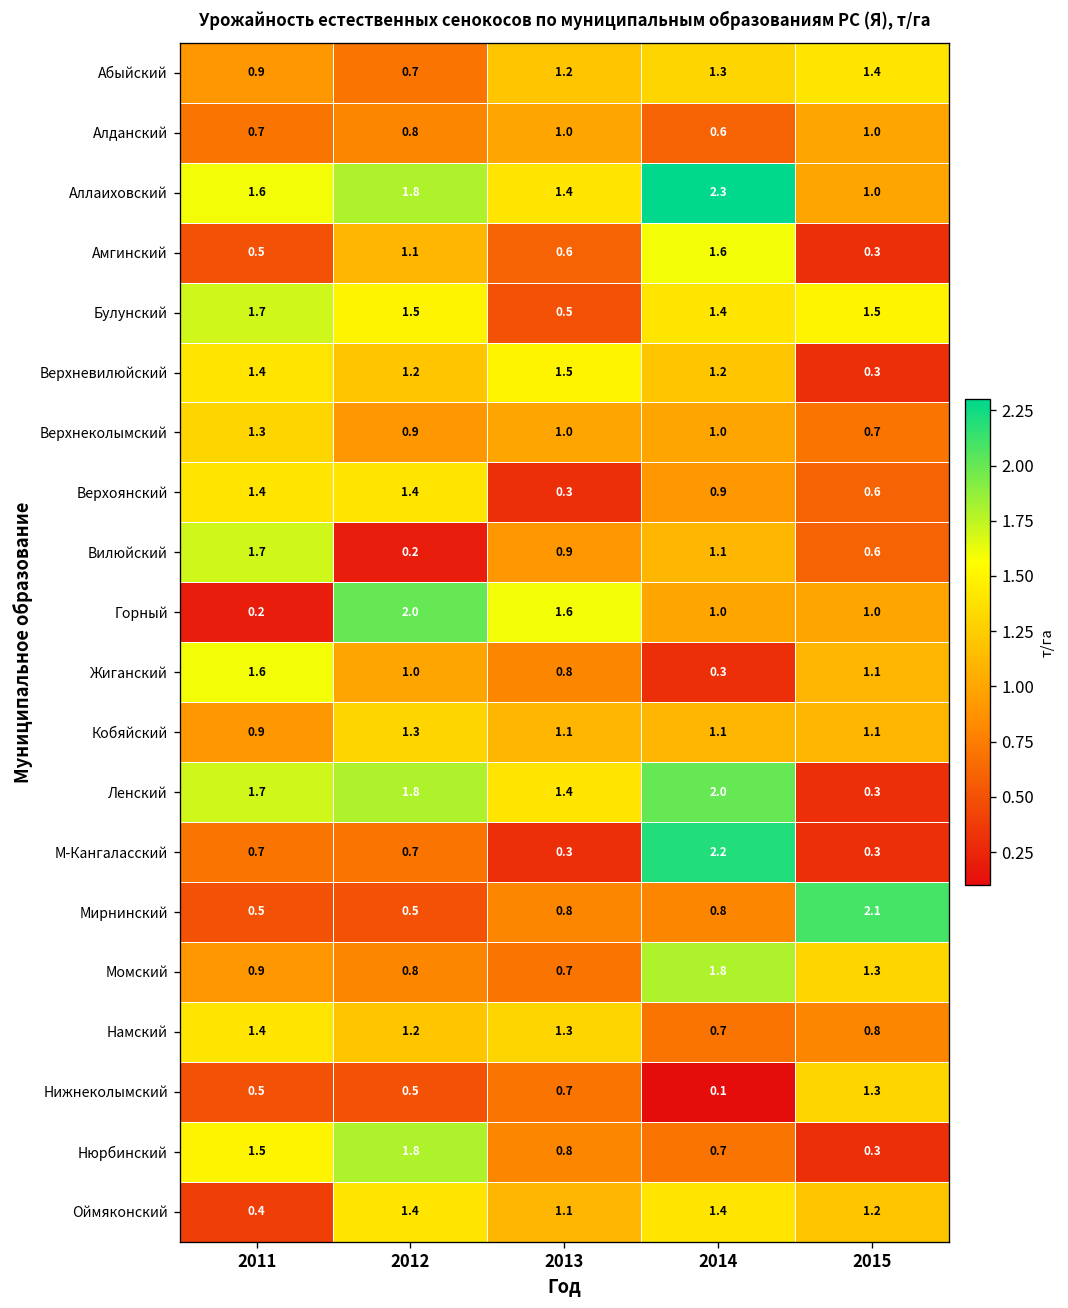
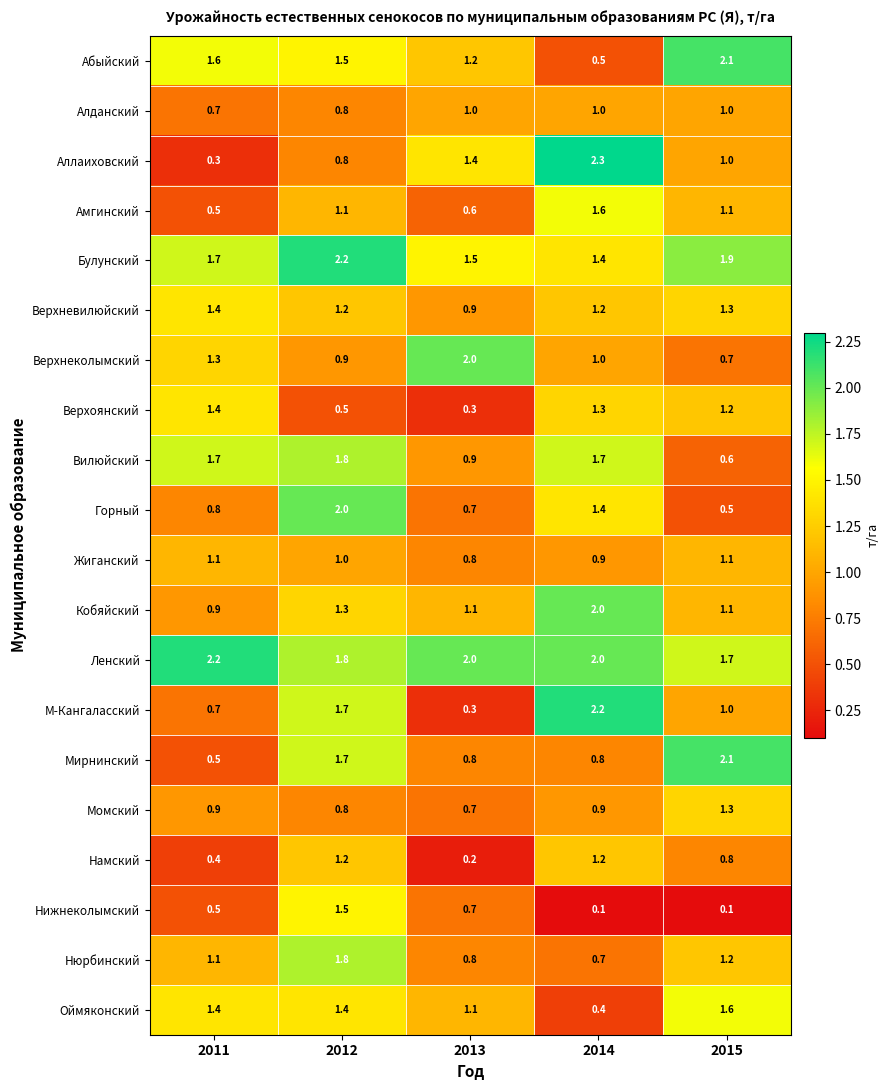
Абыйский, 2011: 0.9 -> 1.6
Абыйский, 2012: 0.7 -> 1.5
Абыйский, 2014: 1.3 -> 0.5
Абыйский, 2015: 1.4 -> 2.1
Алданский, 2014: 0.6 -> 1.0
Аллаиховский, 2011: 1.6 -> 0.3
Аллаиховский, 2012: 1.8 -> 0.8
Амгинский, 2015: 0.3 -> 1.1
Булунский, 2012: 1.5 -> 2.2
Булунский, 2013: 0.5 -> 1.5
Булунский, 2015: 1.5 -> 1.9
Верхневилюйский, 2013: 1.5 -> 0.9
Верхневилюйский, 2015: 0.3 -> 1.3
Верхнеколымский, 2013: 1.0 -> 2.0
Верхоянский, 2012: 1.4 -> 0.5
Верхоянский, 2014: 0.9 -> 1.3
Верхоянский, 2015: 0.6 -> 1.2
Вилюйский, 2012: 0.2 -> 1.8
Вилюйский, 2014: 1.1 -> 1.7
Горный, 2011: 0.2 -> 0.8
Горный, 2013: 1.6 -> 0.7
Горный, 2014: 1.0 -> 1.4
Горный, 2015: 1.0 -> 0.5
Жиганский, 2011: 1.6 -> 1.1
Жиганский, 2014: 0.3 -> 0.9
Кобяйский, 2014: 1.1 -> 2.0
Ленский, 2011: 1.7 -> 2.2
Ленский, 2013: 1.4 -> 2.0
Ленский, 2015: 0.3 -> 1.7
М-Кангаласский, 2012: 0.7 -> 1.7
М-Кангаласский, 2015: 0.3 -> 1.0
Мирнинский, 2012: 0.5 -> 1.7
Момский, 2014: 1.8 -> 0.9
Намский, 2011: 1.4 -> 0.4
Намский, 2013: 1.3 -> 0.2
Намский, 2014: 0.7 -> 1.2
Нижнеколымский, 2012: 0.5 -> 1.5
Нижнеколымский, 2015: 1.3 -> 0.1
Нюрбинский, 2011: 1.5 -> 1.1
Нюрбинский, 2015: 0.3 -> 1.2
Оймяконский, 2011: 0.4 -> 1.4
Оймяконский, 2014: 1.4 -> 0.4
Оймяконский, 2015: 1.2 -> 1.6
